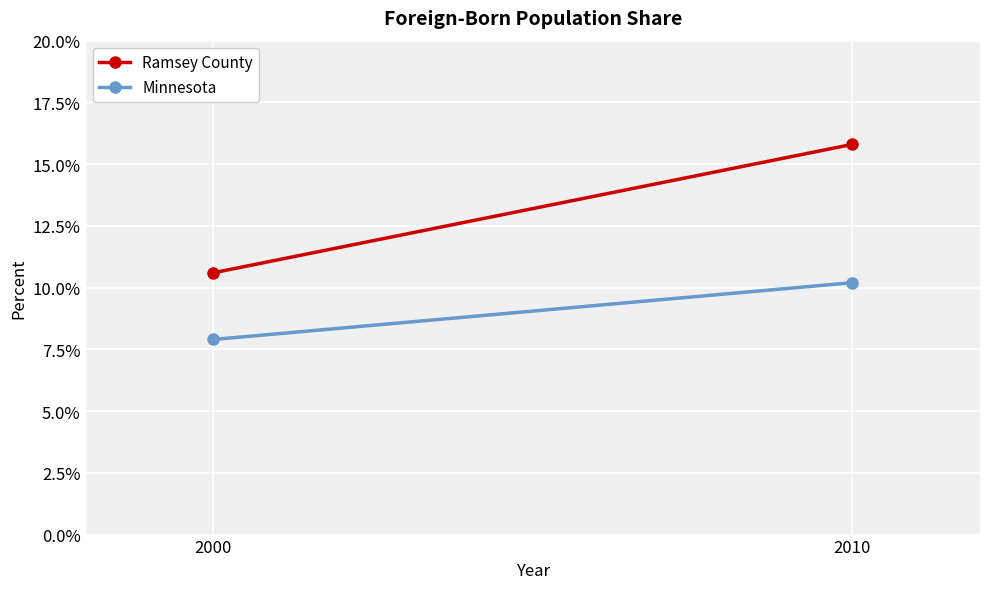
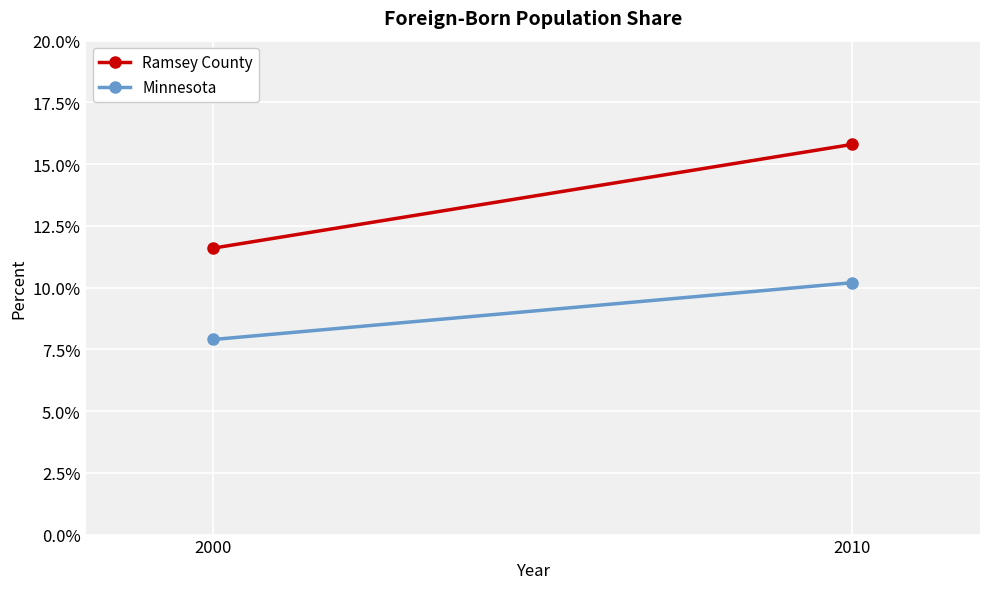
Ramsey County, 2000: 10.6% -> 11.6%
